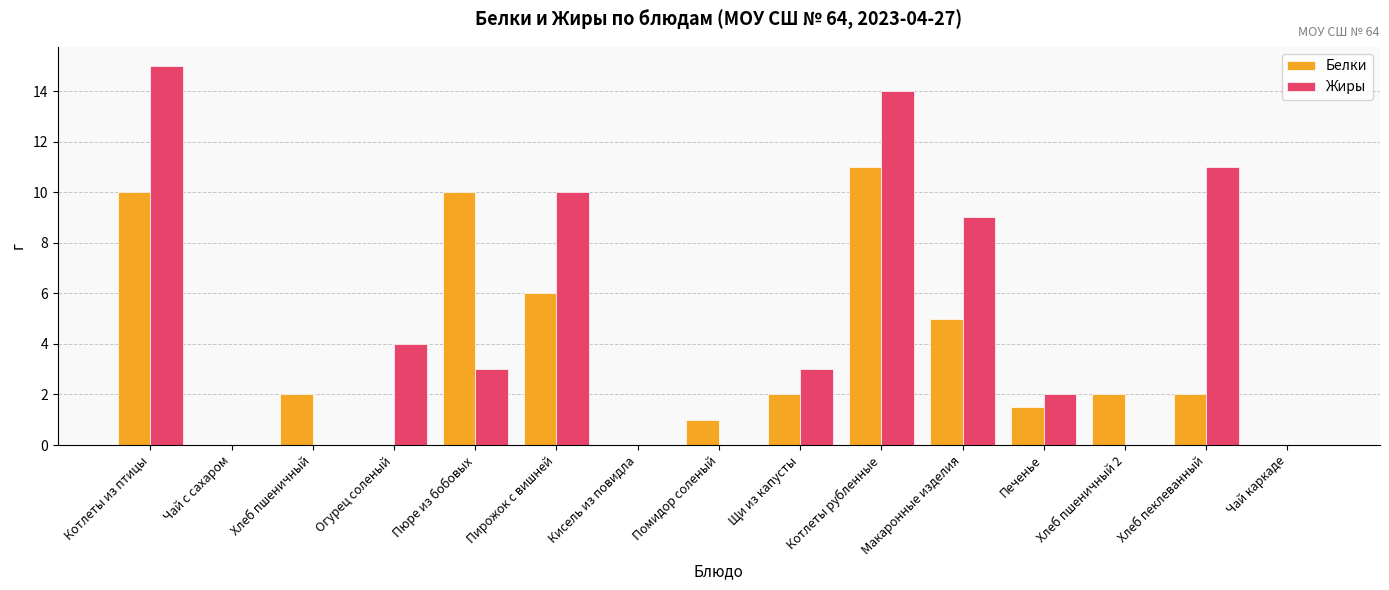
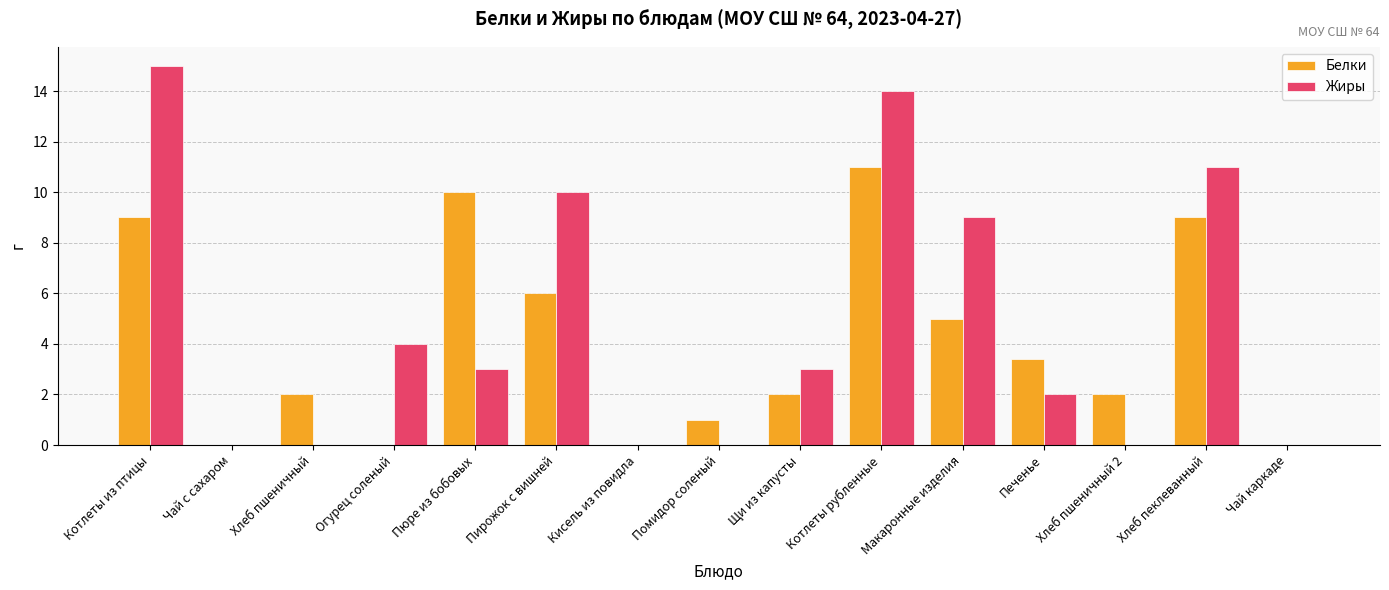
Белки, Котлеты из птицы: 10 -> 9
Белки, Печенье: 1.5 -> 3.4
Белки, Хлеб пеклеванный: 2 -> 9
